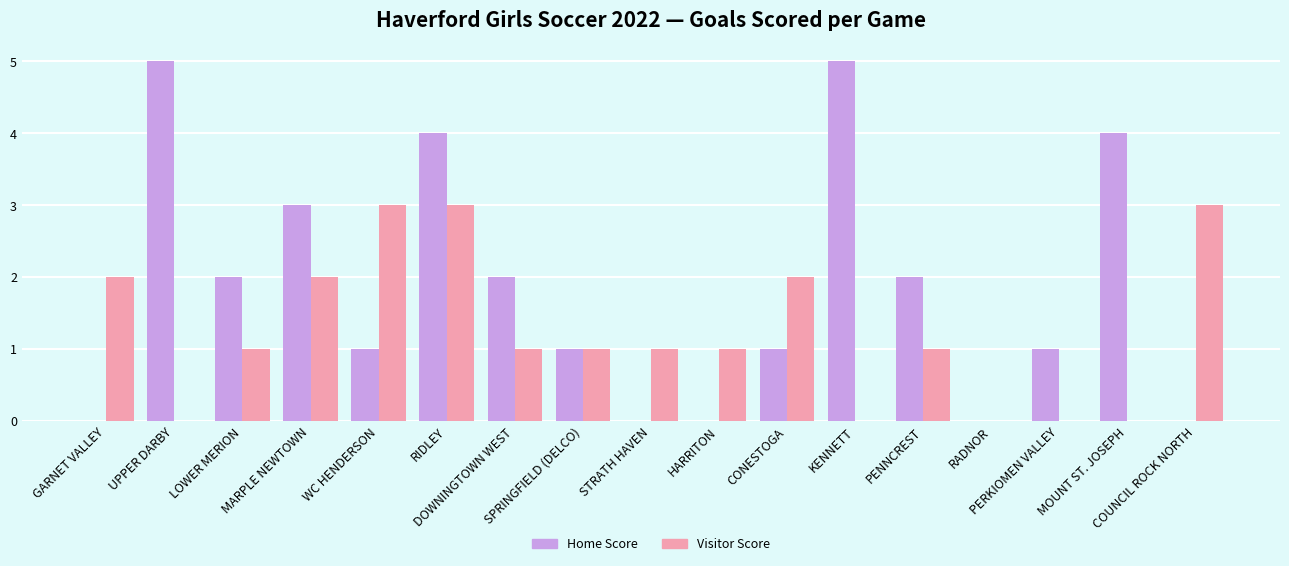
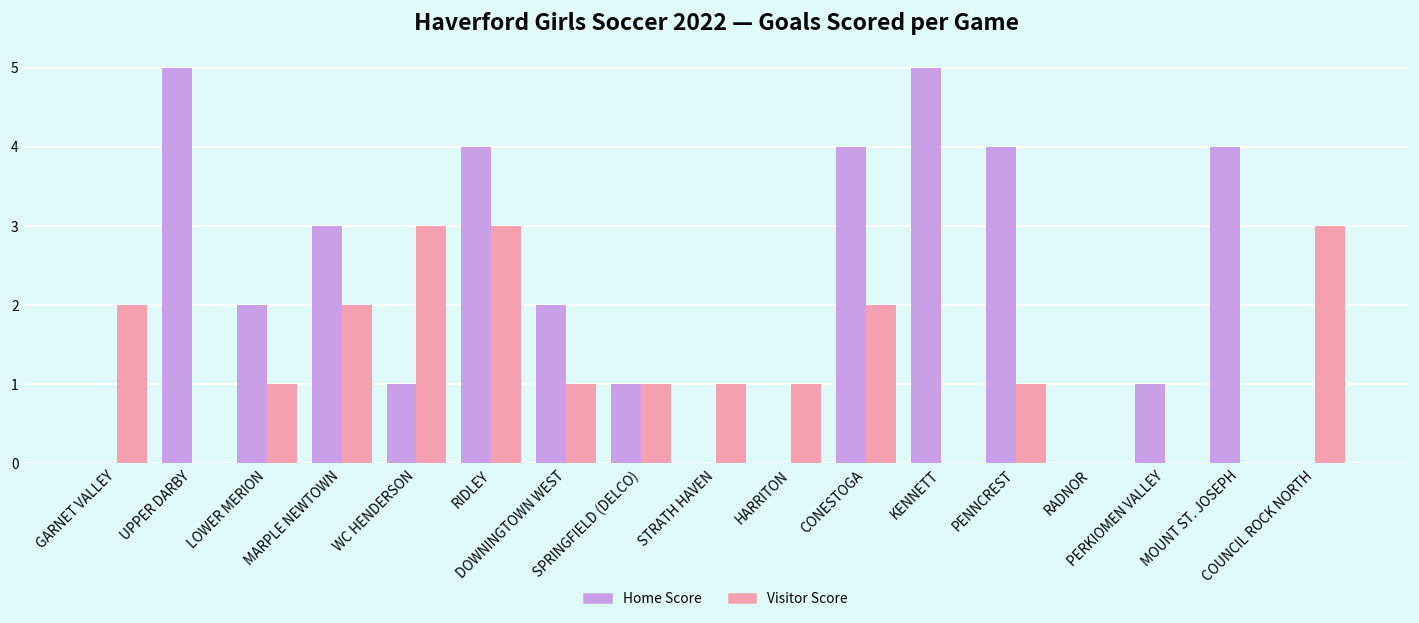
Home Score, CONESTOGA: 1 -> 4
Home Score, PENNCREST: 2 -> 4
